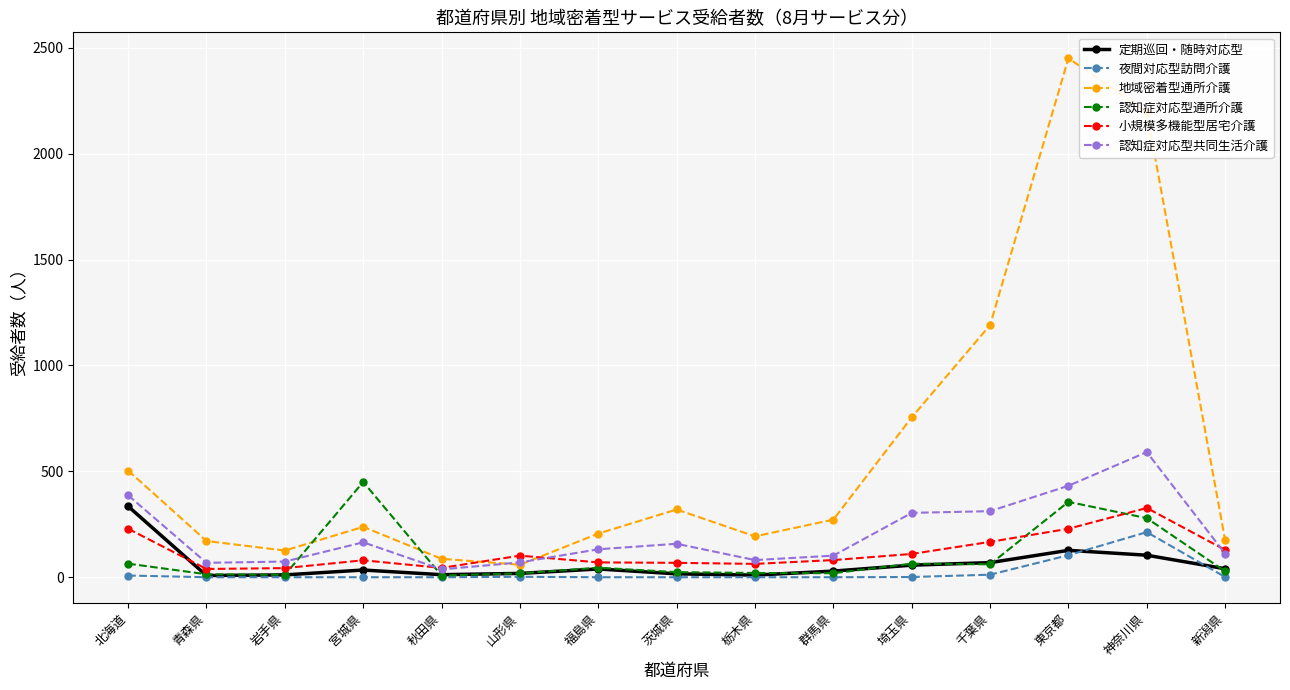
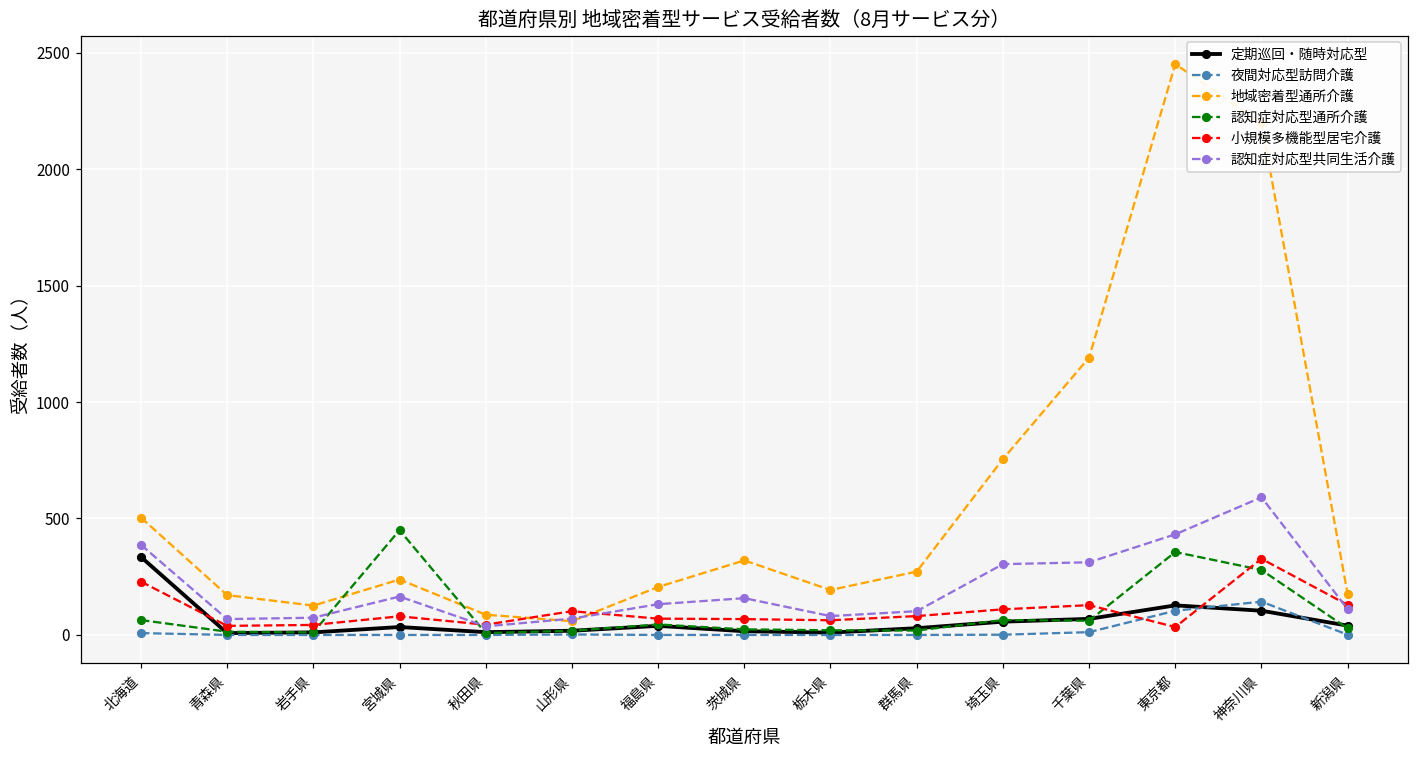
小規模多機能型居宅介護, 千葉県: 170 -> 130
小規模多機能型居宅介護, 東京都: 230 -> 30
夜間対応型訪問介護, 神奈川県: 210 -> 140
